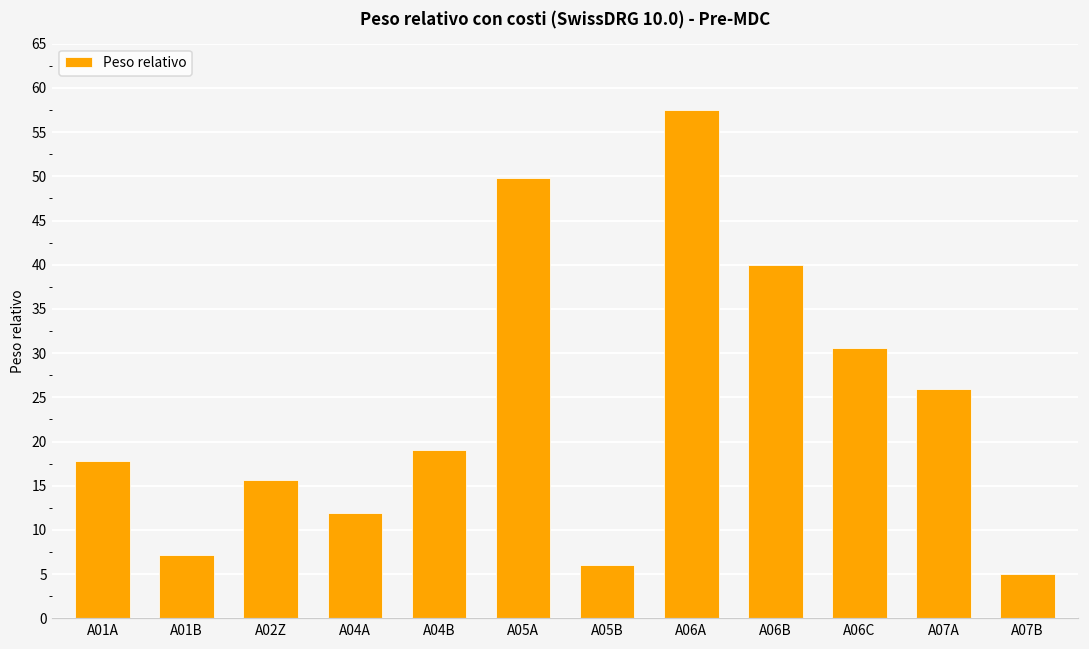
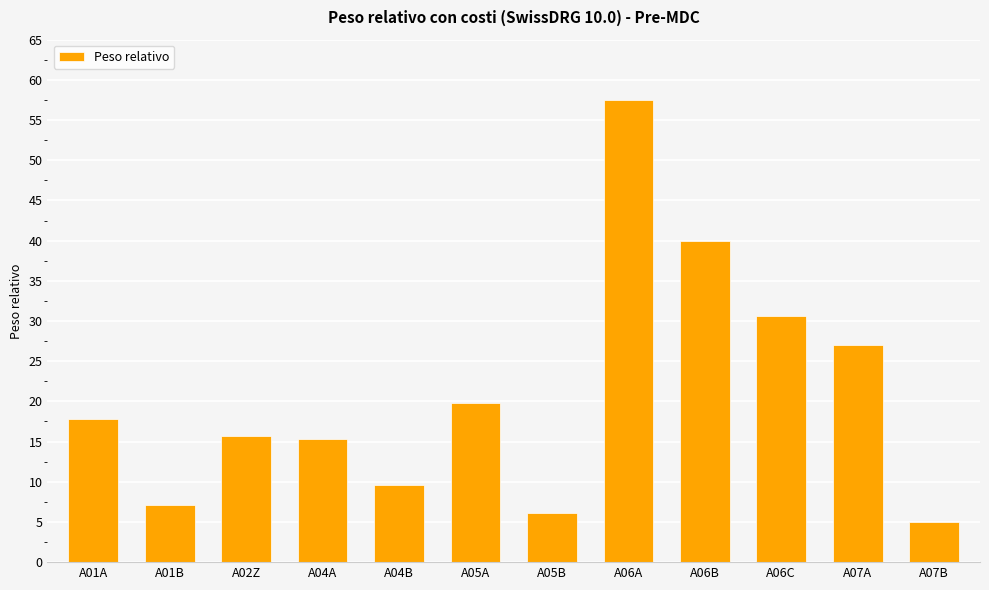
A04A: 12 -> 15
A04B: 19 -> 10
A05A: 50 -> 20
A07A: 26 -> 27
